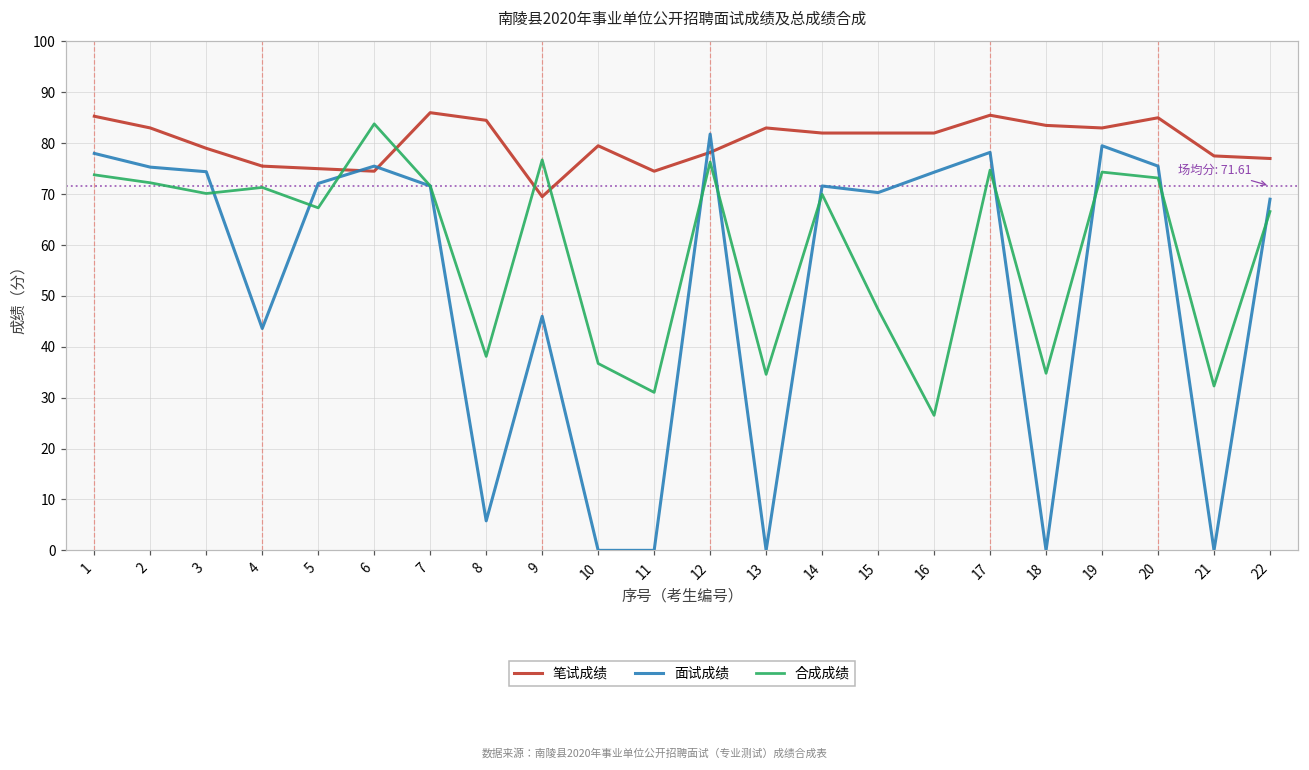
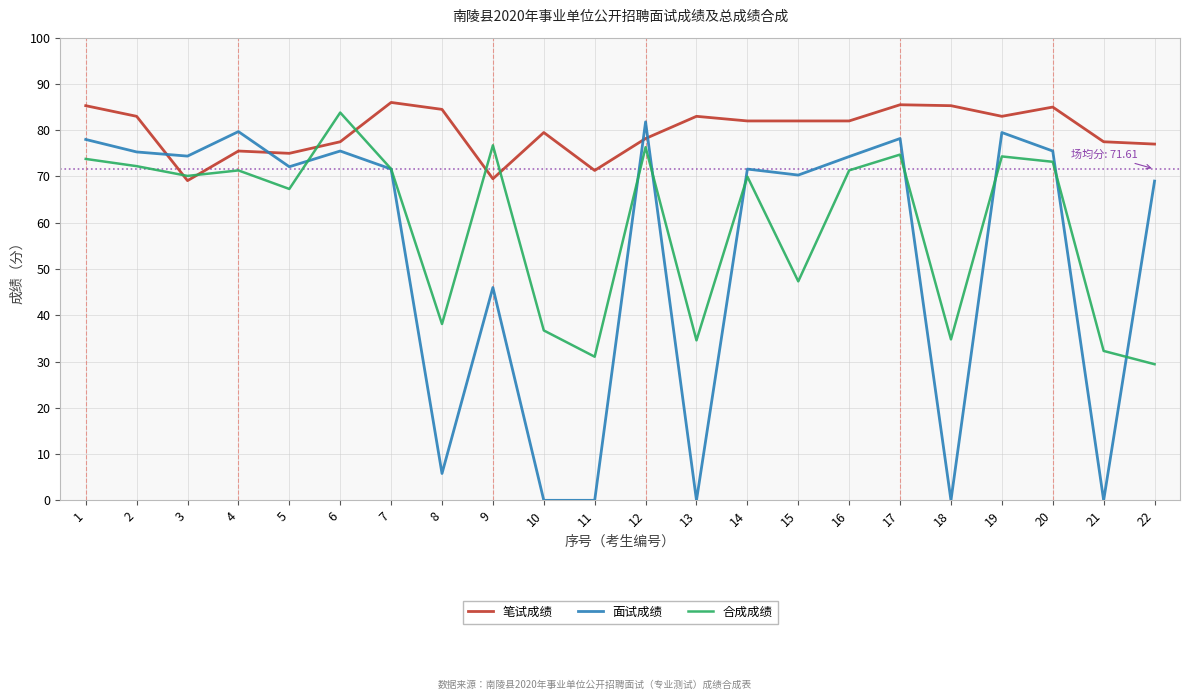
笔试成绩, 3: 79 -> 69
面试成绩, 4: 44 -> 80
笔试成绩, 6: 75 -> 78
笔试成绩, 11: 75 -> 71
合成成绩, 16: 27 -> 71
笔试成绩, 18: 84 -> 85
合成成绩, 22: 67 -> 29
